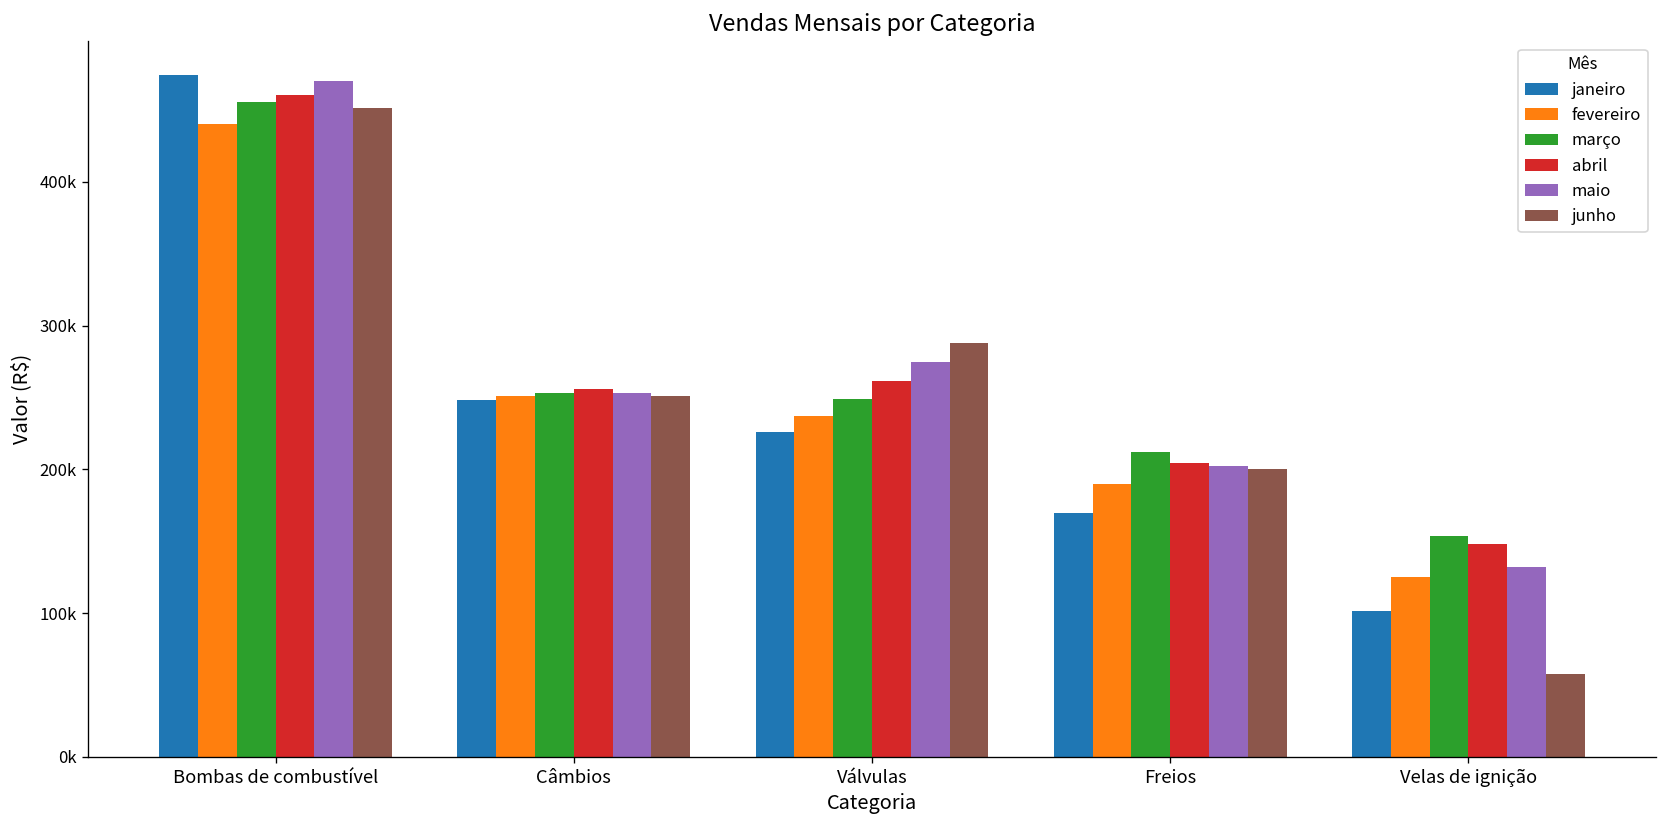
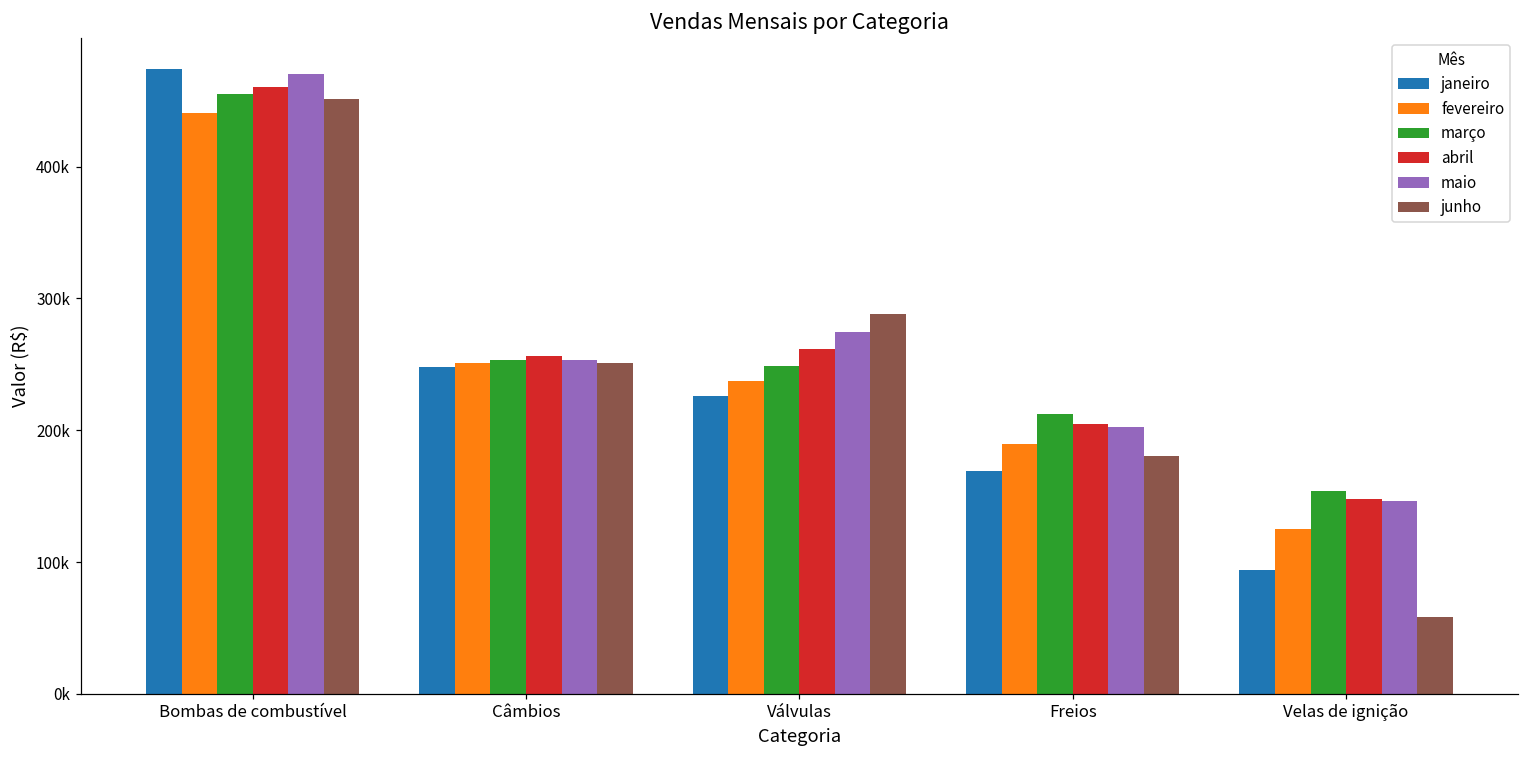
junho, Freios: 201000 -> 180000
janeiro, Velas de ignição: 102000 -> 94000
maio, Velas de ignição: 132000 -> 146000
